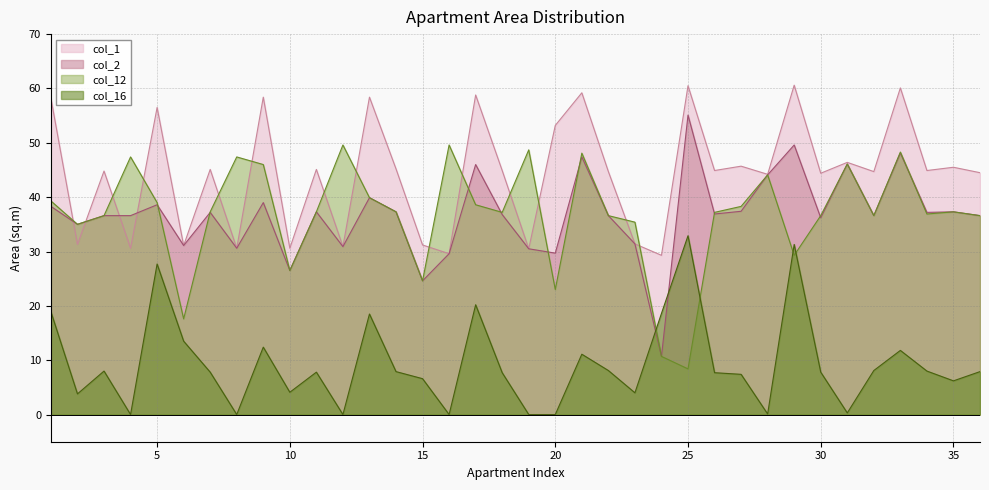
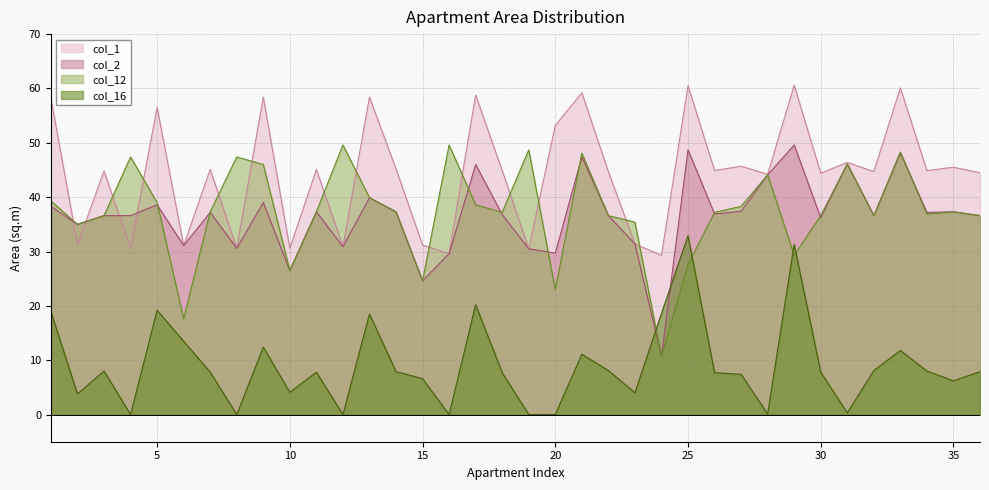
col_16, 5: 28 -> 19
col_2, 25: 55 -> 49
col_12, 25: 8 -> 28
